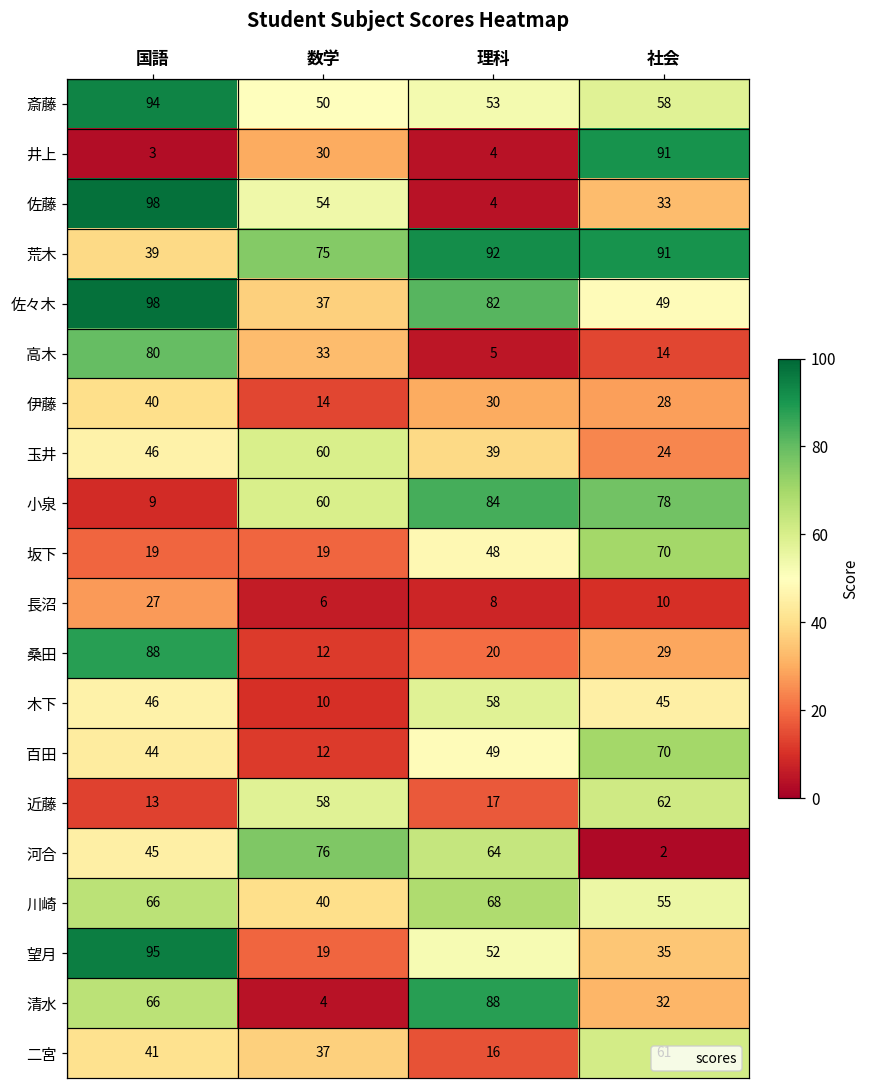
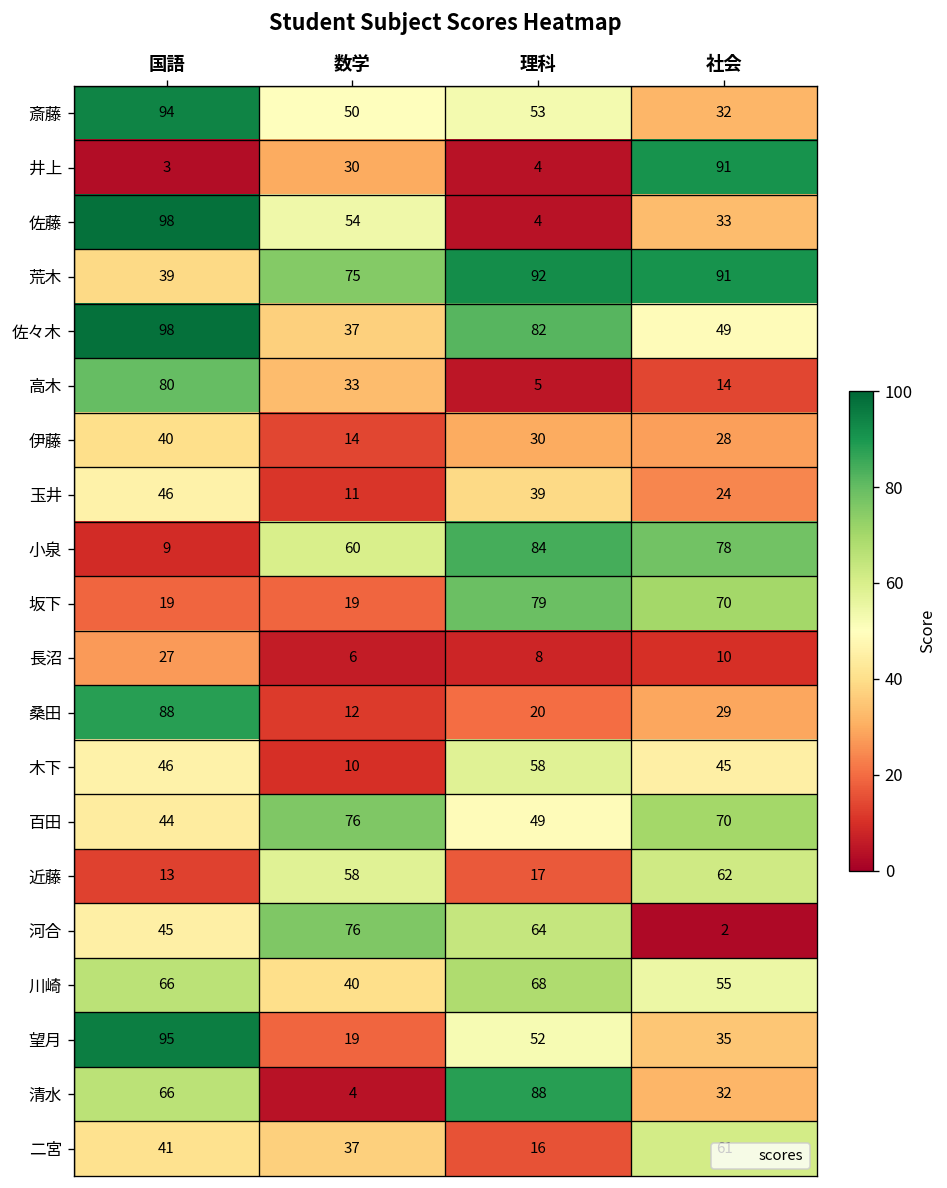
斎藤, 社会: 58 -> 32
玉井, 数学: 60 -> 11
坂下, 理科: 48 -> 79
百田, 数学: 12 -> 76
